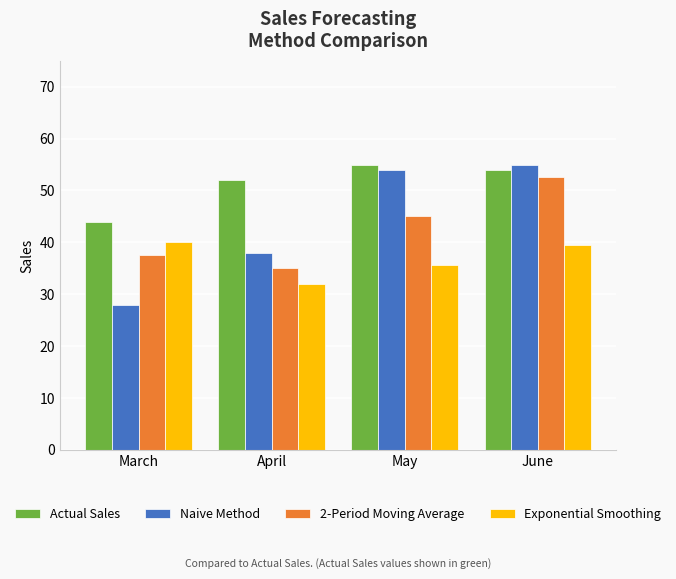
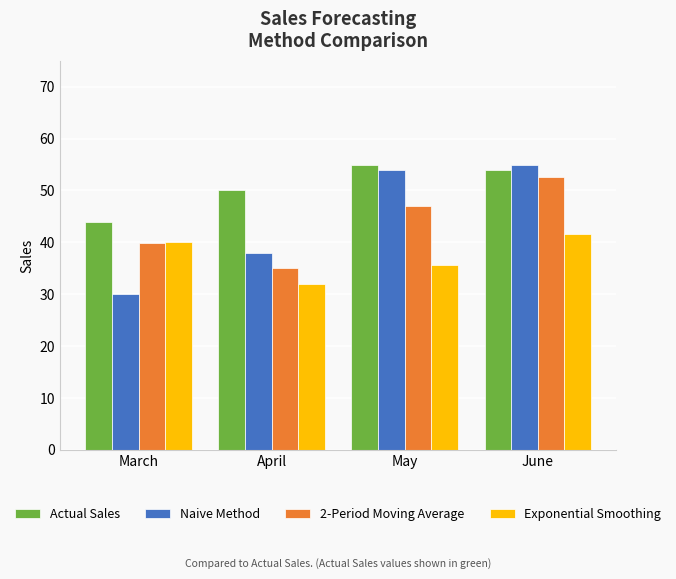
Naive Method, March: 28 -> 30
2-Period Moving Average, March: 38 -> 40
Actual Sales, April: 52 -> 50
2-Period Moving Average, May: 45 -> 47
Exponential Smoothing, June: 39 -> 42
